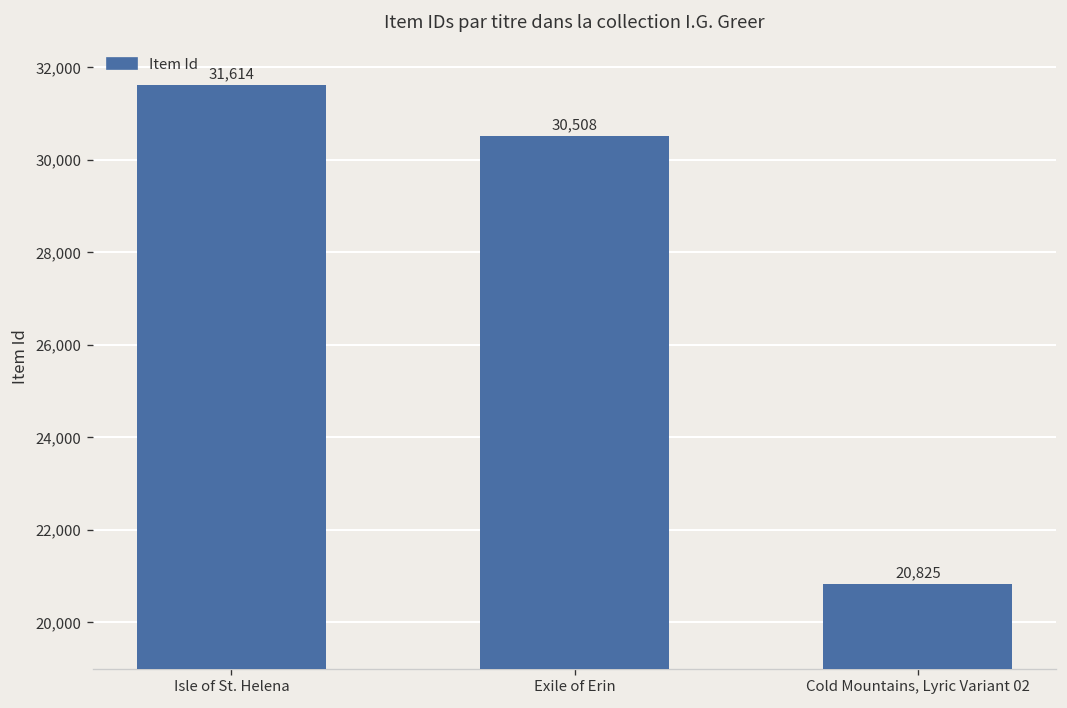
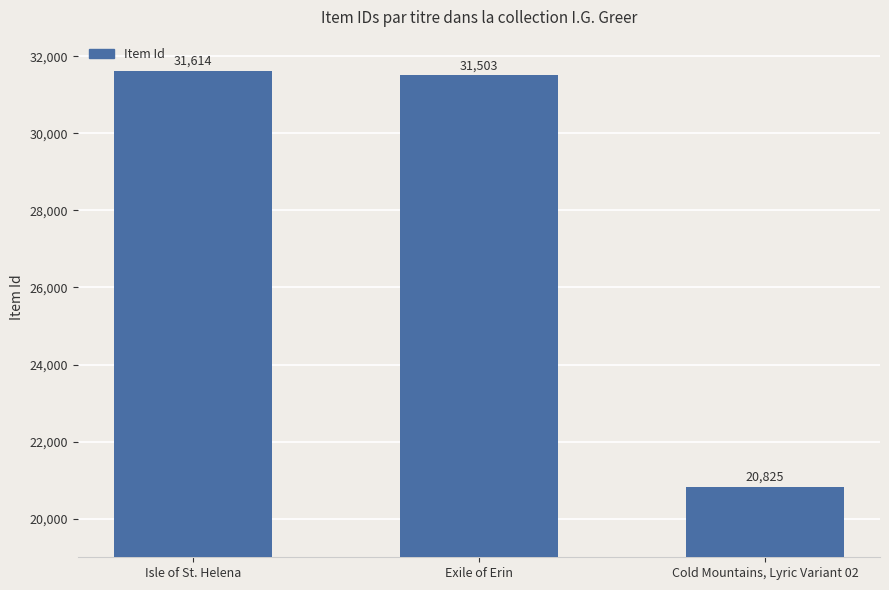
Exile of Erin: 30,508 -> 31,503
